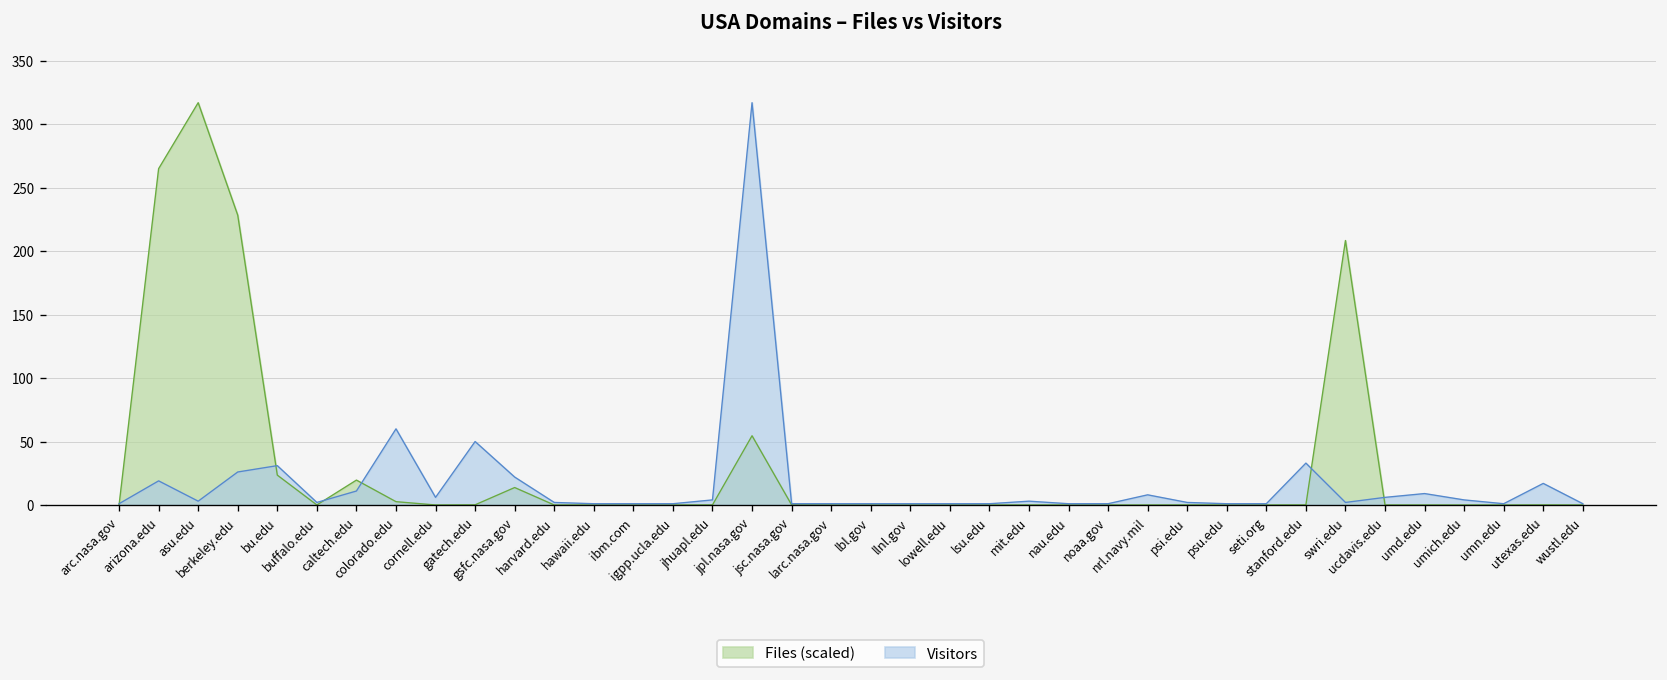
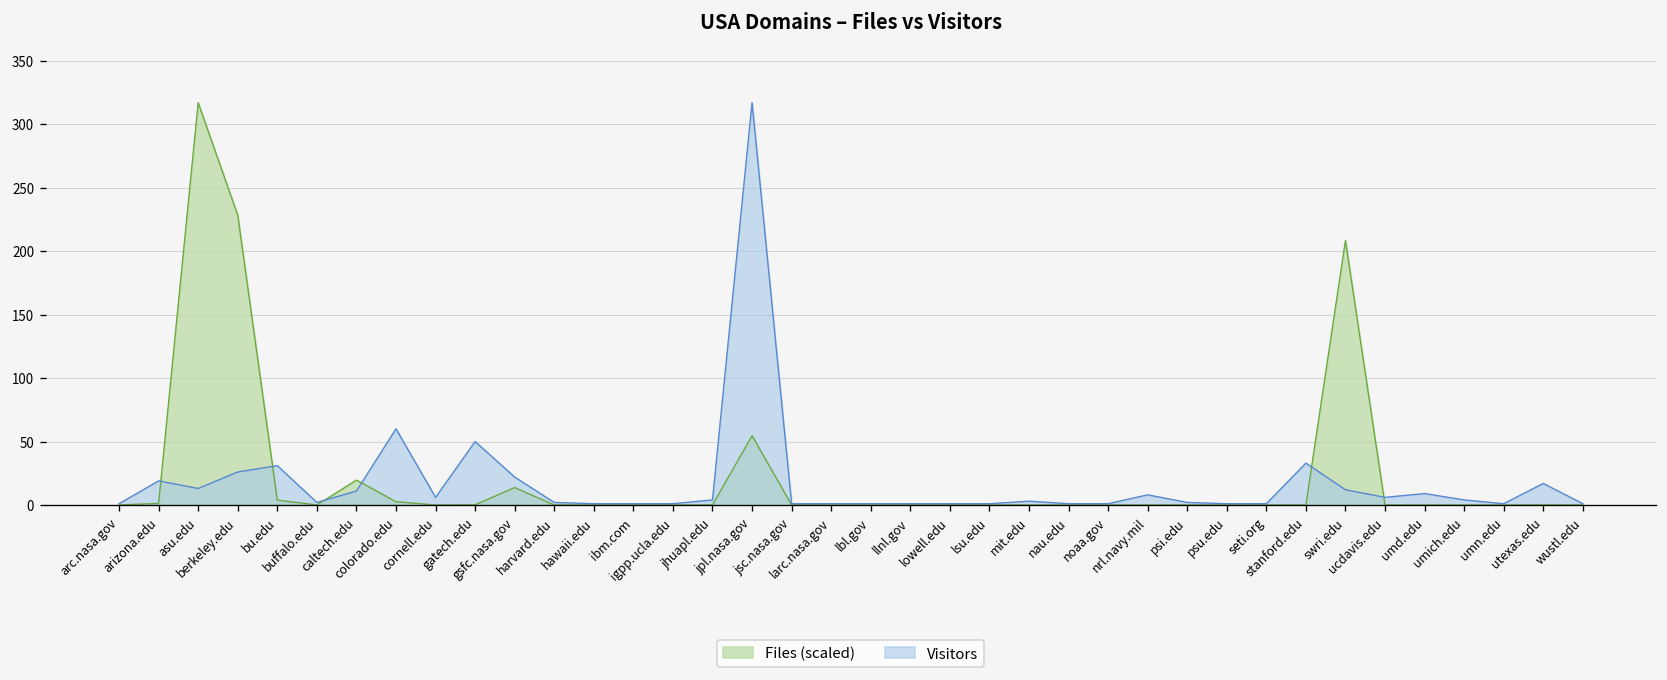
Files (scaled), arizona.edu: 265 -> 1
Visitors, asu.edu: 3 -> 13
Files (scaled), bu.edu: 24 -> 4
Visitors, swri.edu: 2 -> 12
